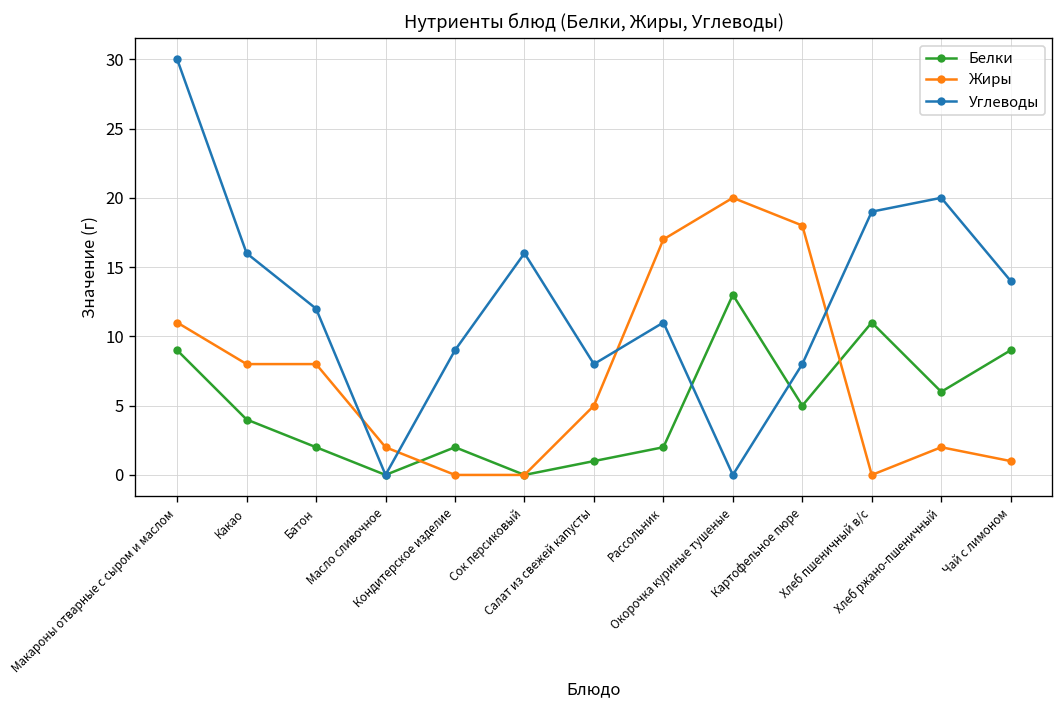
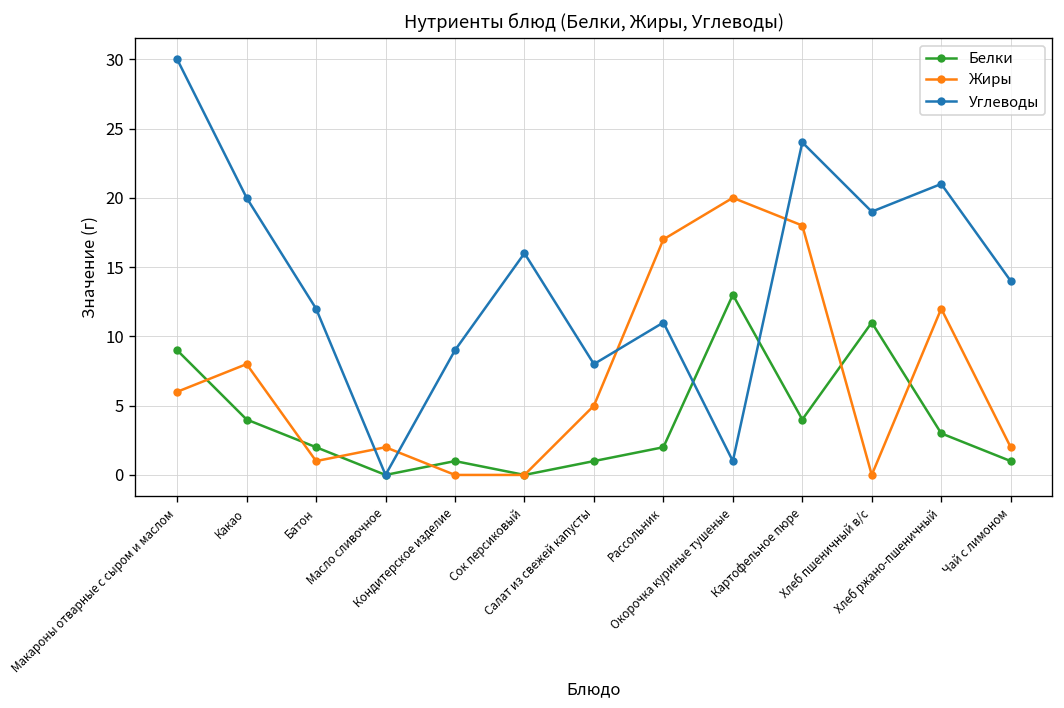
Жиры, Макароны отварные с сыром и маслом: 11 -> 6
Углеводы, Какао: 16 -> 20
Жиры, Батон: 8 -> 1
Белки, Кондитерское изделие: 2 -> 1
Углеводы, Окорочка куриные тушеные: 0 -> 1
Белки, Картофельное пюре: 5 -> 4
Углеводы, Картофельное пюре: 8 -> 24
Белки, Хлеб ржано-пшеничный: 6 -> 3
Жиры, Хлеб ржано-пшеничный: 2 -> 12
Углеводы, Хлеб ржано-пшеничный: 20 -> 21
Белки, Чай с лимоном: 9 -> 1
Жиры, Чай с лимоном: 1 -> 2
